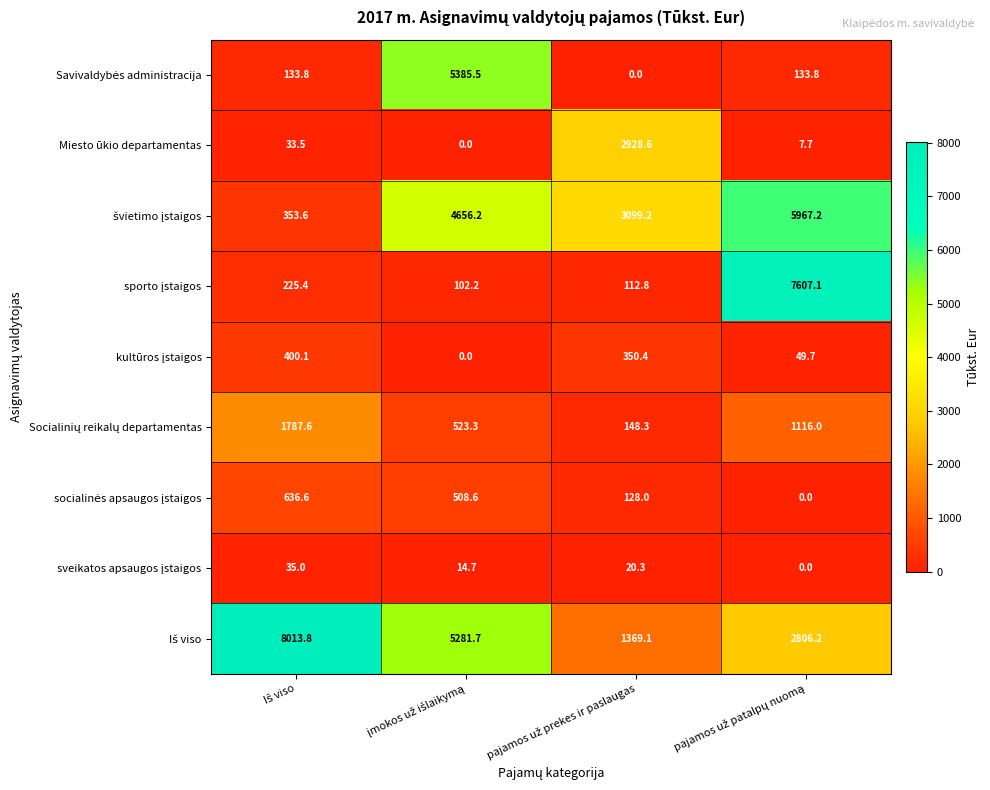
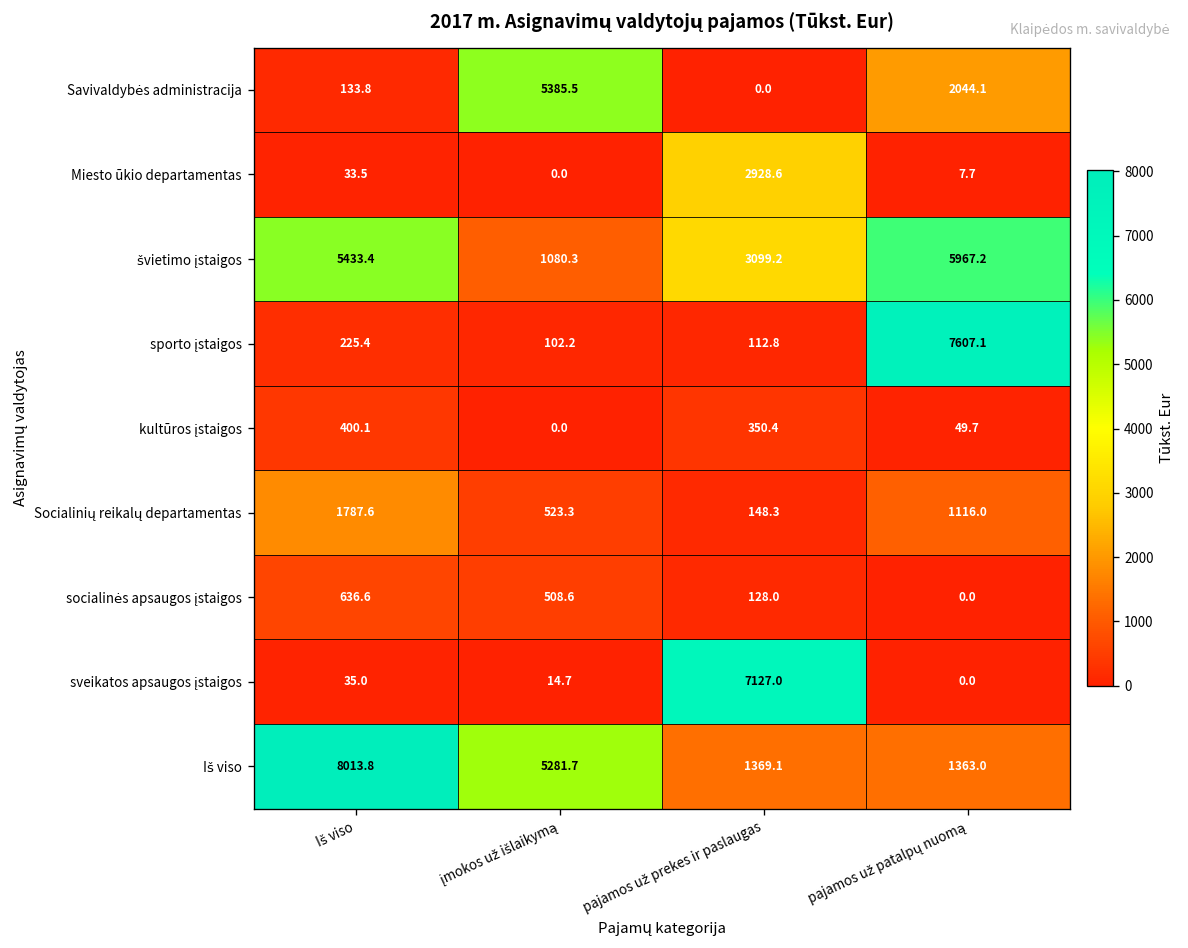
Savivaldybės administracija, pajamos už patalpų nuomą: 133.8 -> 2044.1
švietimo įstaigos, Iš viso: 353.6 -> 5433.4
švietimo įstaigos, įmokos už išlaikymą: 4656.2 -> 1080.3
sveikatos apsaugos įstaigos, pajamos už prekes ir paslaugas: 20.3 -> 7127.0
Iš viso, pajamos už patalpų nuomą: 2806.2 -> 1363.0
